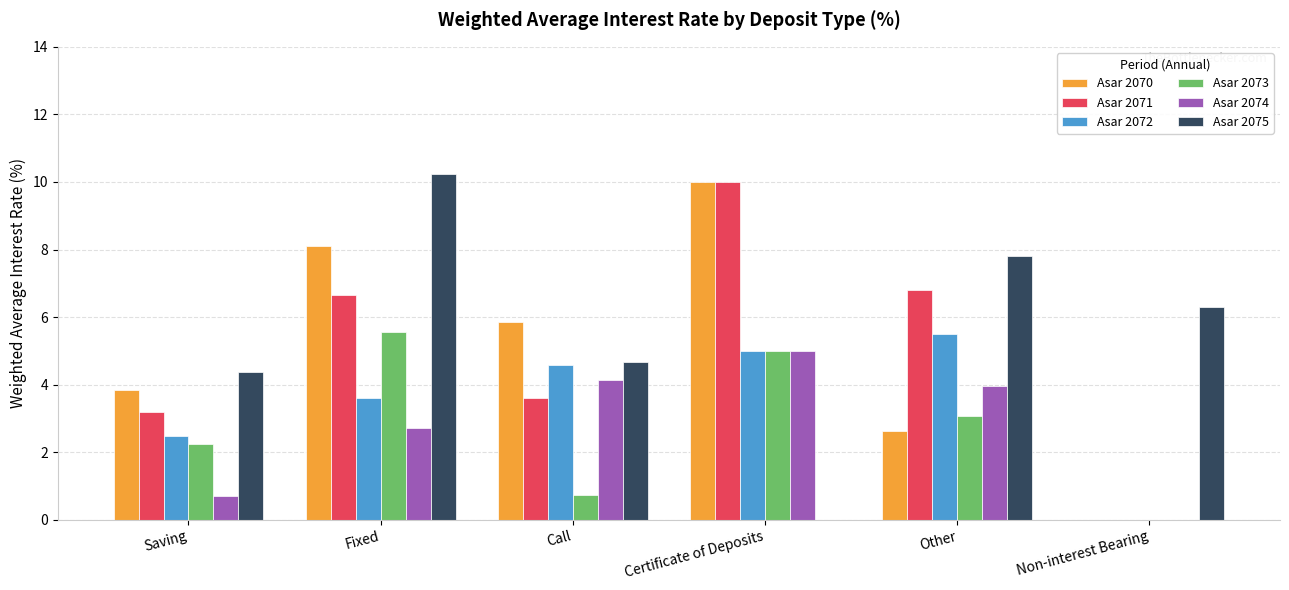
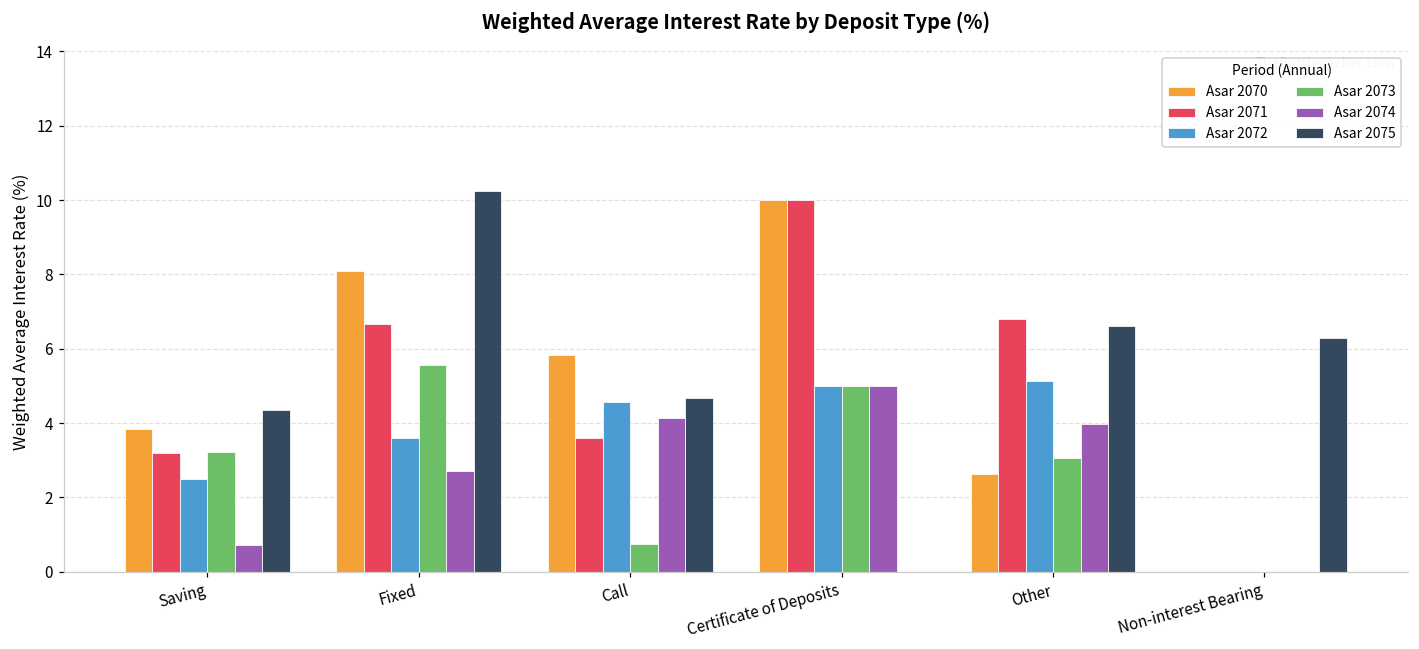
Asar 2073, Saving: 2.2 -> 3.2
Asar 2072, Other: 5.5 -> 5.1
Asar 2075, Other: 7.8 -> 6.6
